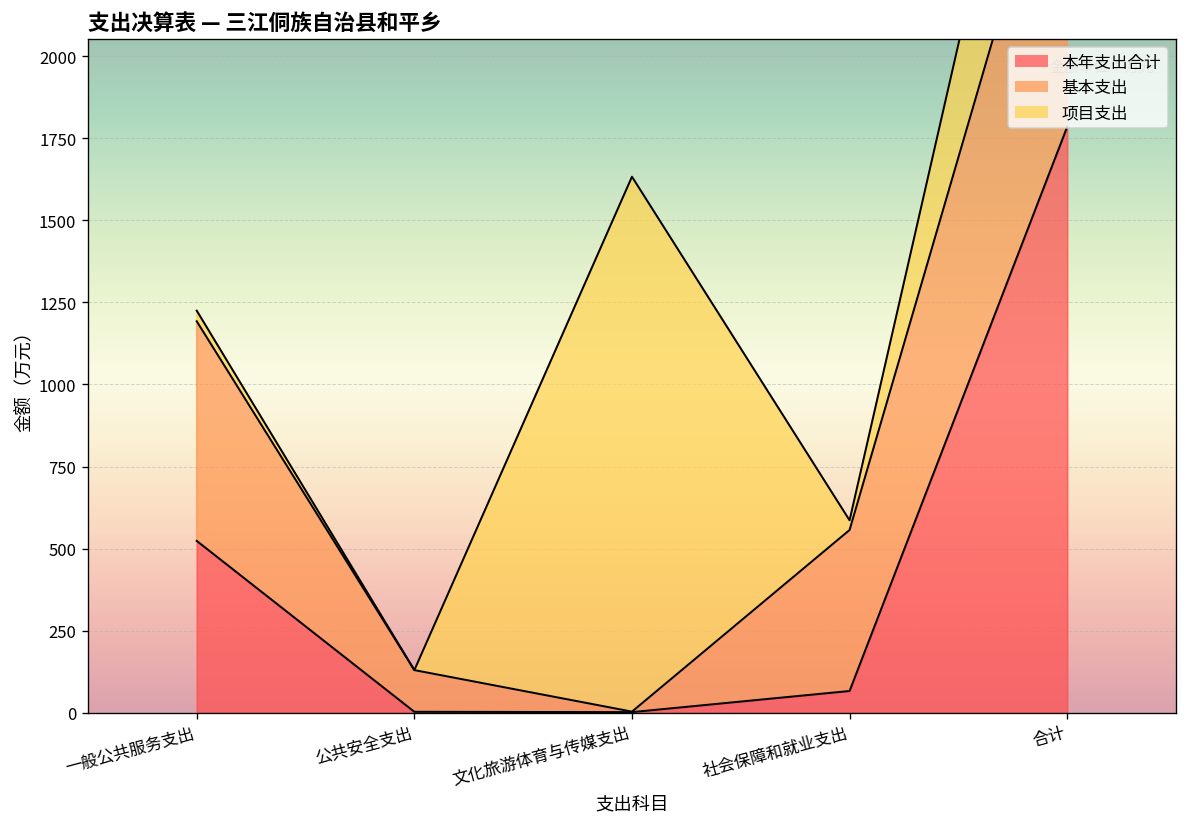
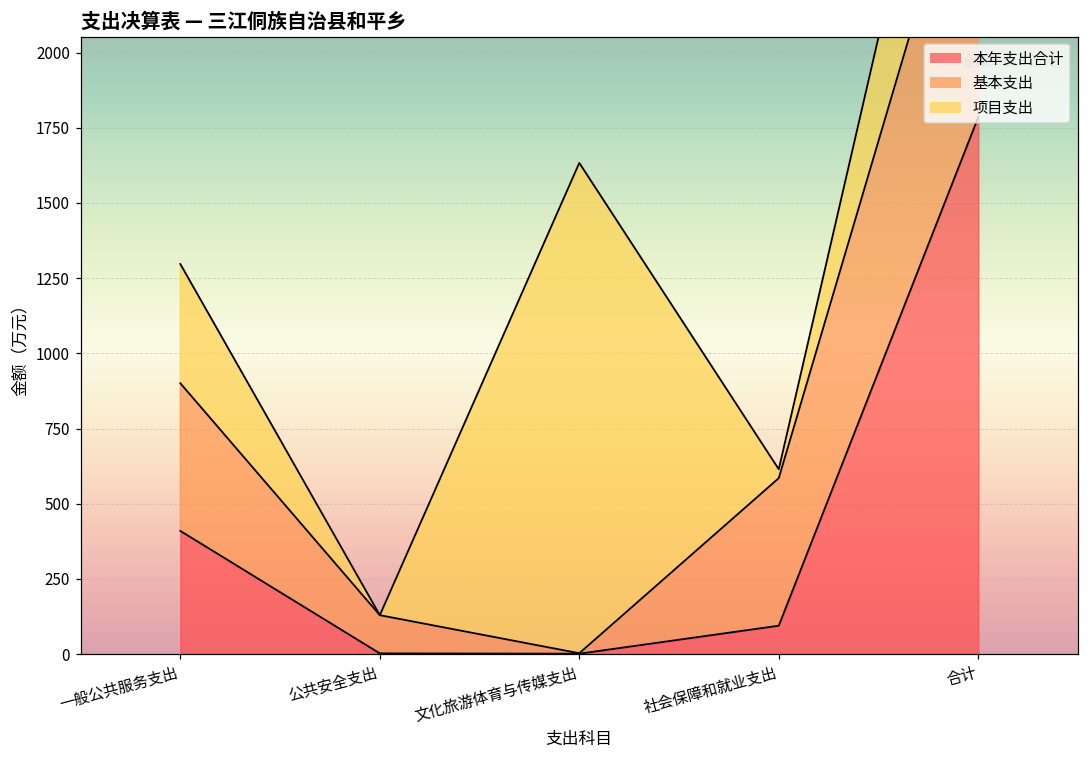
本年支出合计, 一般公共服务支出: 520 -> 410
基本支出, 一般公共服务支出: 670 -> 490
项目支出, 一般公共服务支出: 30 -> 400
本年支出合计, 社会保障和就业支出: 70 -> 90
